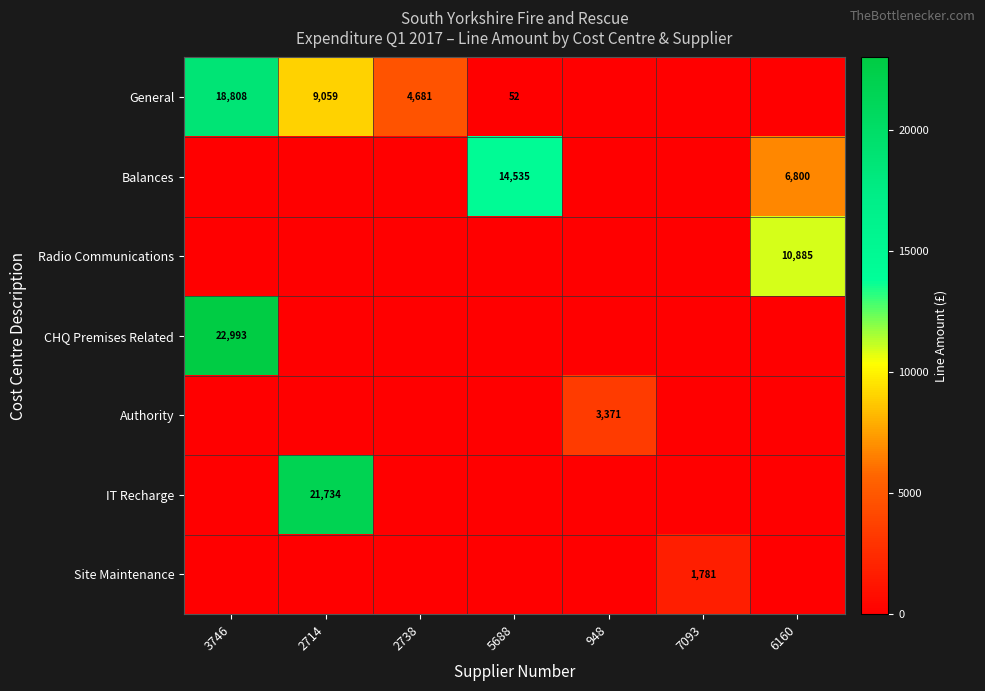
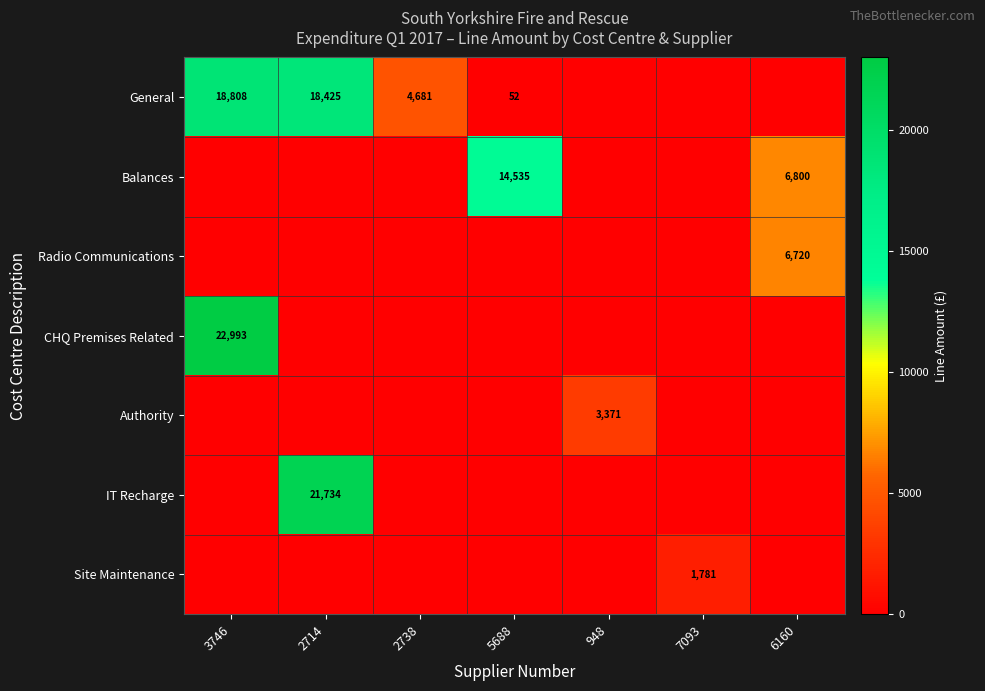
General, 2714: 9,059 -> 18,425
Radio Communications, 6160: 10,885 -> 6,720
